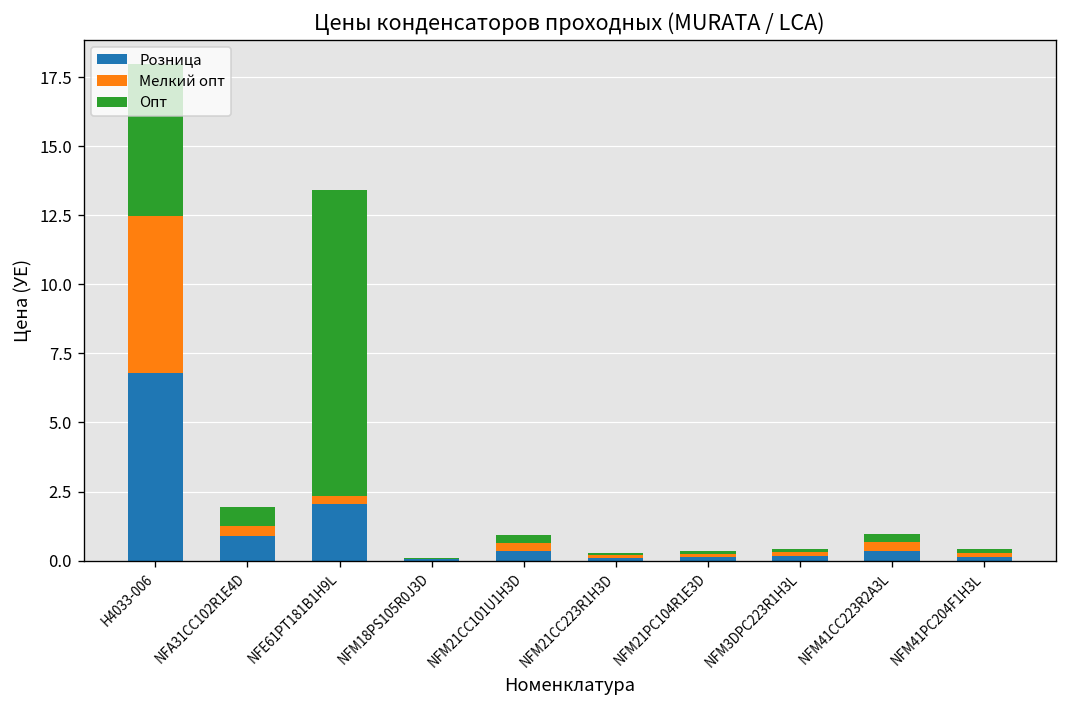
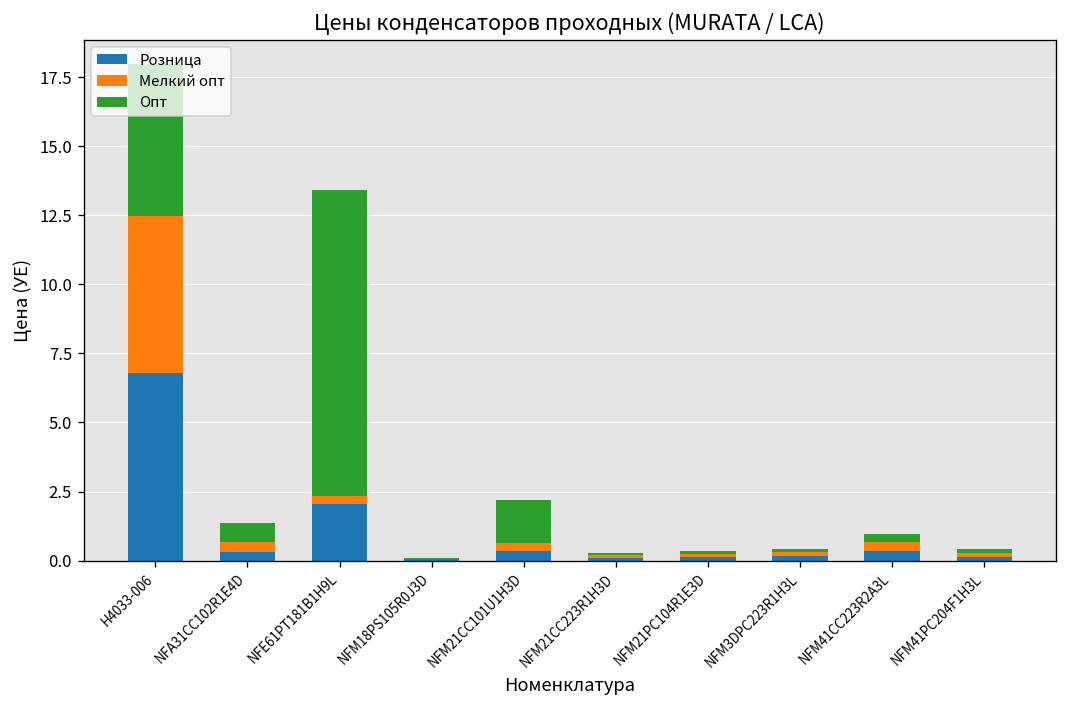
Розница, NFA31CC102R1E4D: 0.9 -> 0.3
Опт, NFM21CC101U1H3D: 0.3 -> 1.5
